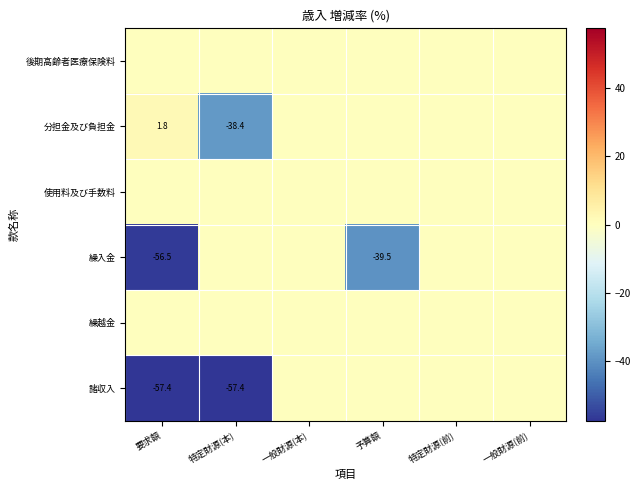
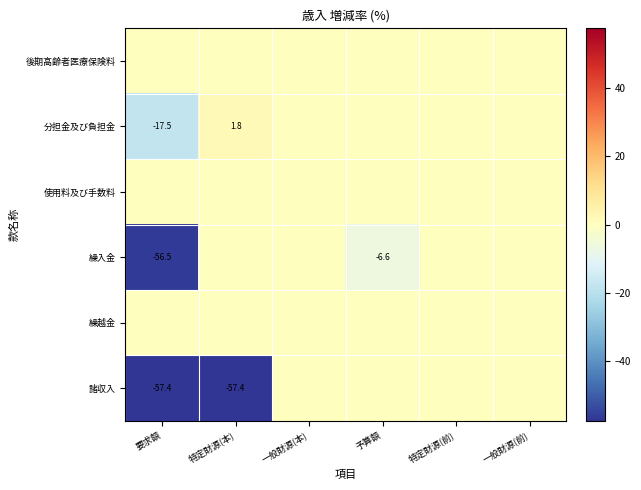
分担金及び負担金, 要求額: 1.8 -> -17.5
分担金及び負担金, 特定財源(本): -38.4 -> 1.8
繰入金, 予算額: -39.5 -> -6.6
